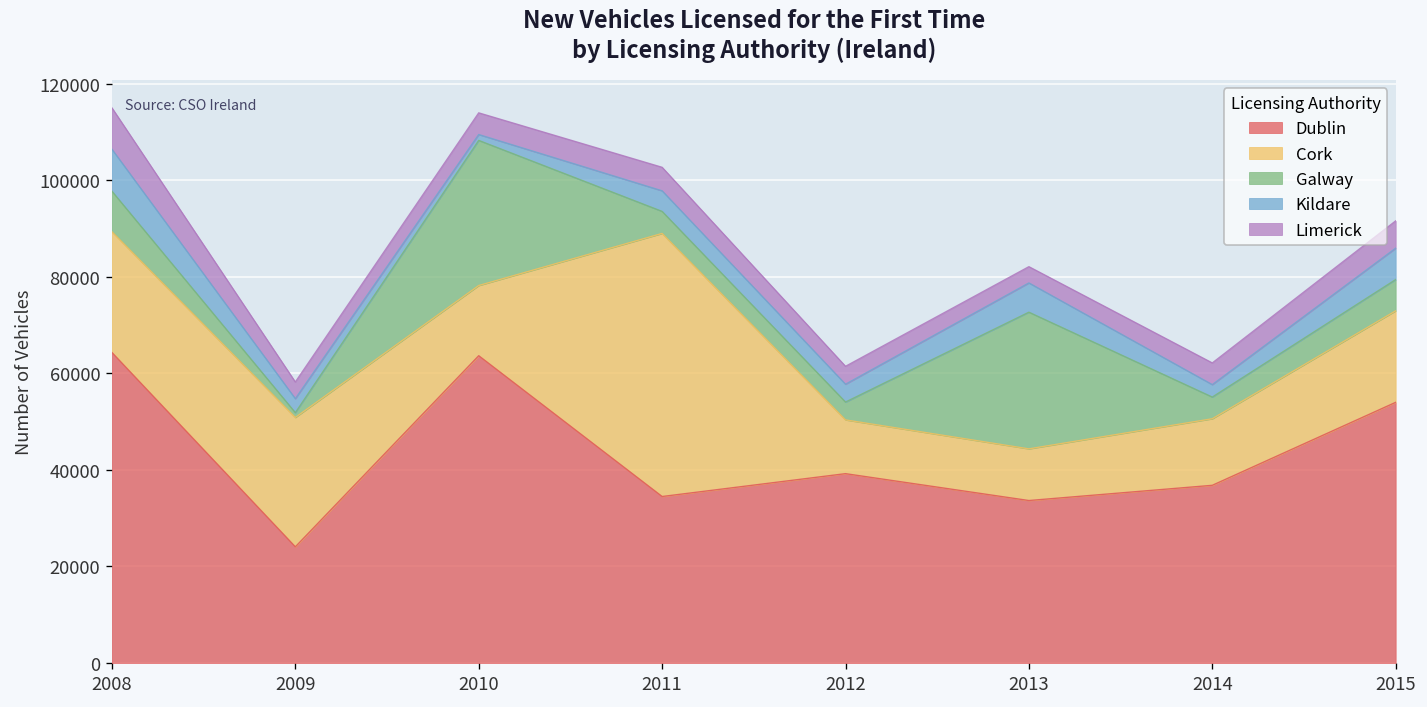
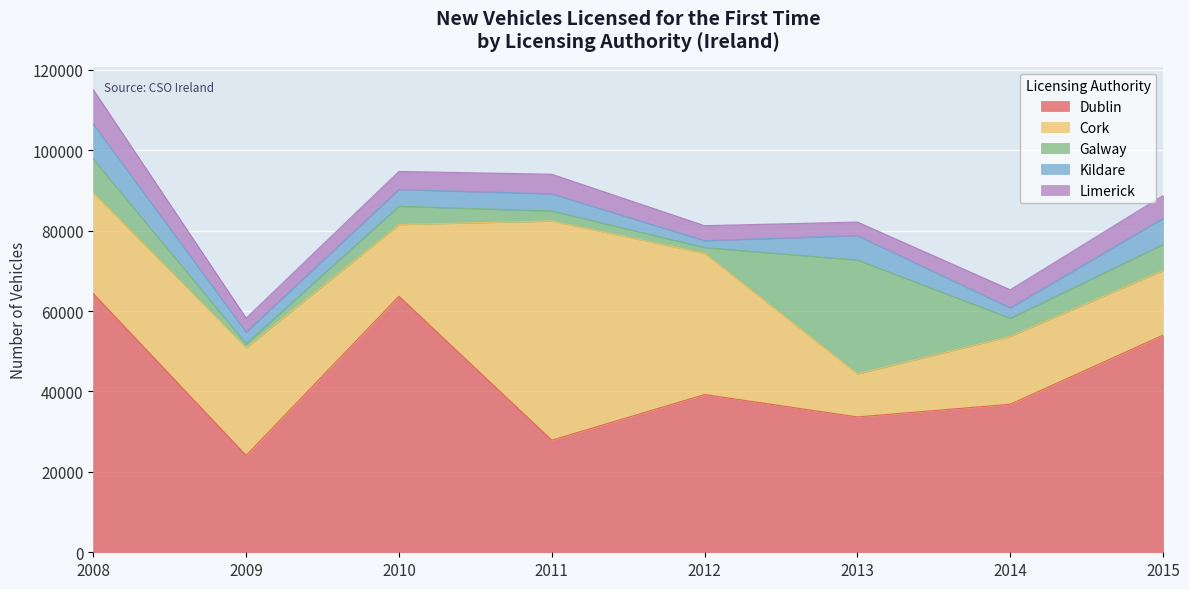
Cork, 2010: 15000 -> 18000
Galway, 2010: 30000 -> 5000
Kildare, 2010: 1000 -> 4000
Dublin, 2011: 35000 -> 28000
Galway, 2011: 5000 -> 2000
Cork, 2012: 11000 -> 35000
Galway, 2012: 4000 -> 1000
Kildare, 2012: 4000 -> 2000
Cork, 2014: 14000 -> 17000
Cork, 2015: 19000 -> 16000
